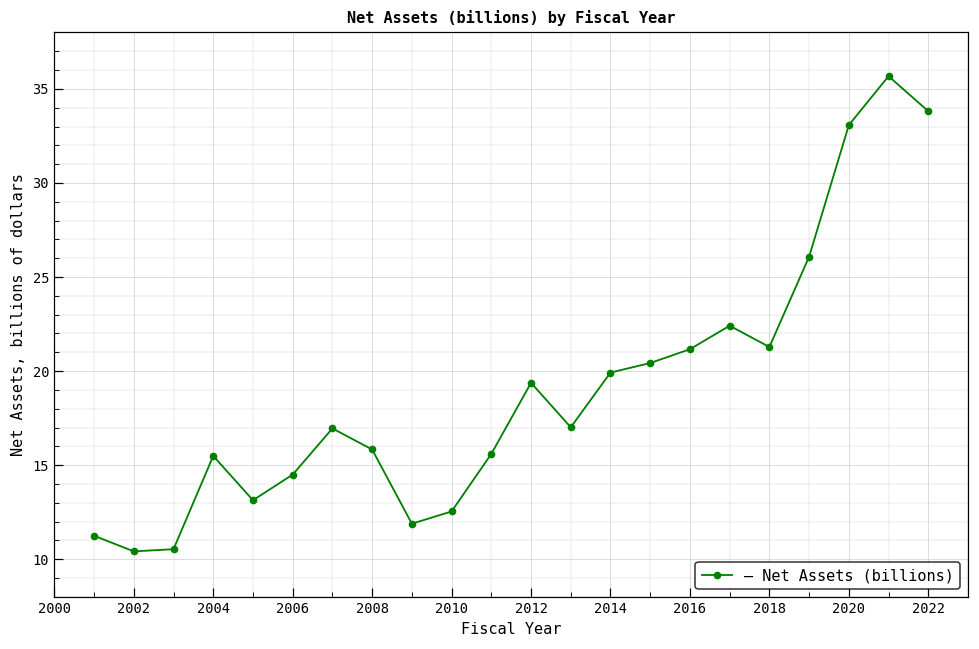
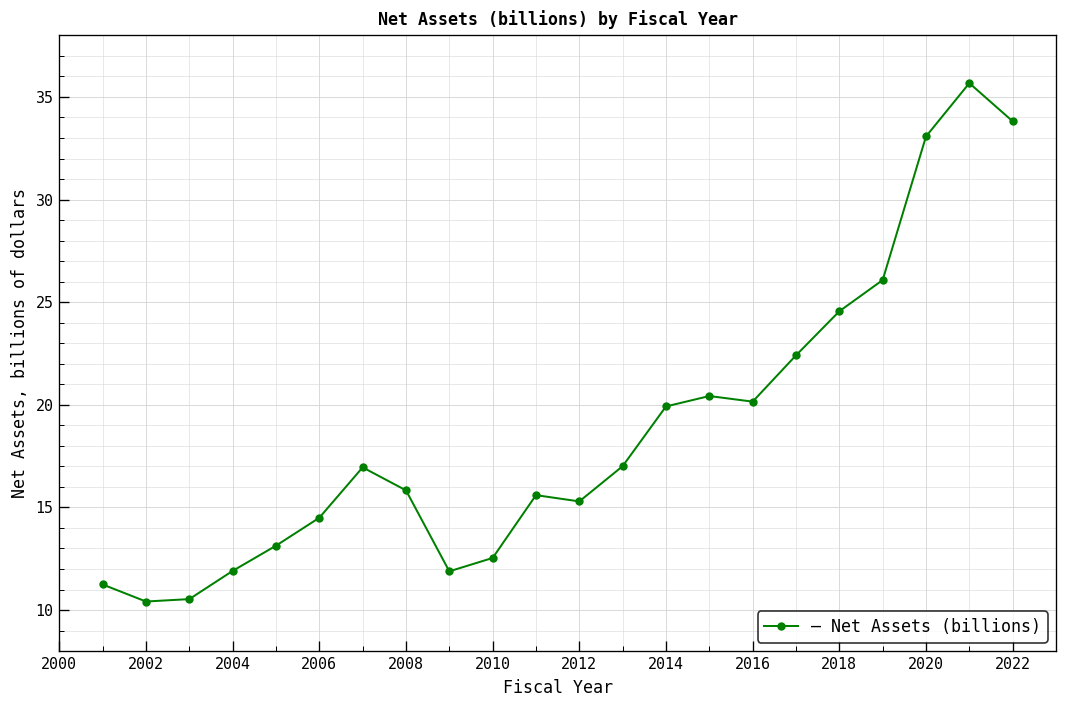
2004: 15.5 -> 11.9
2012: 19.4 -> 15.3
2016: 21.2 -> 20.2
2018: 21.3 -> 24.6
